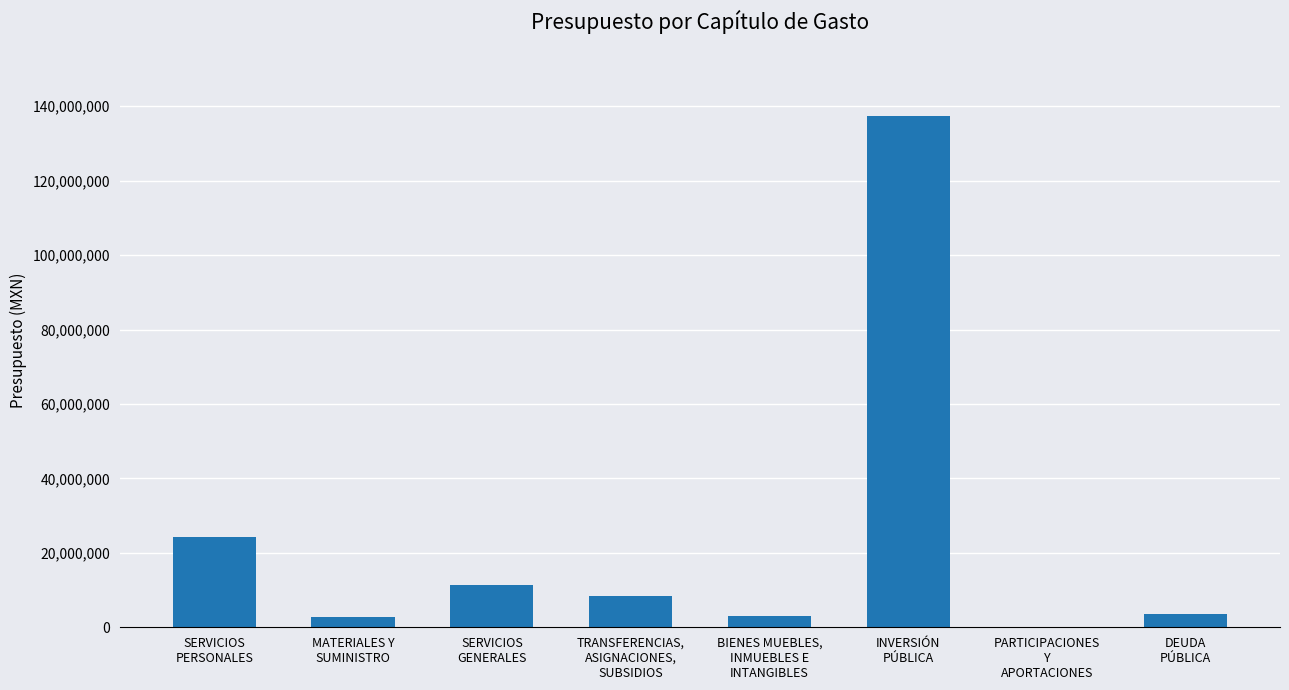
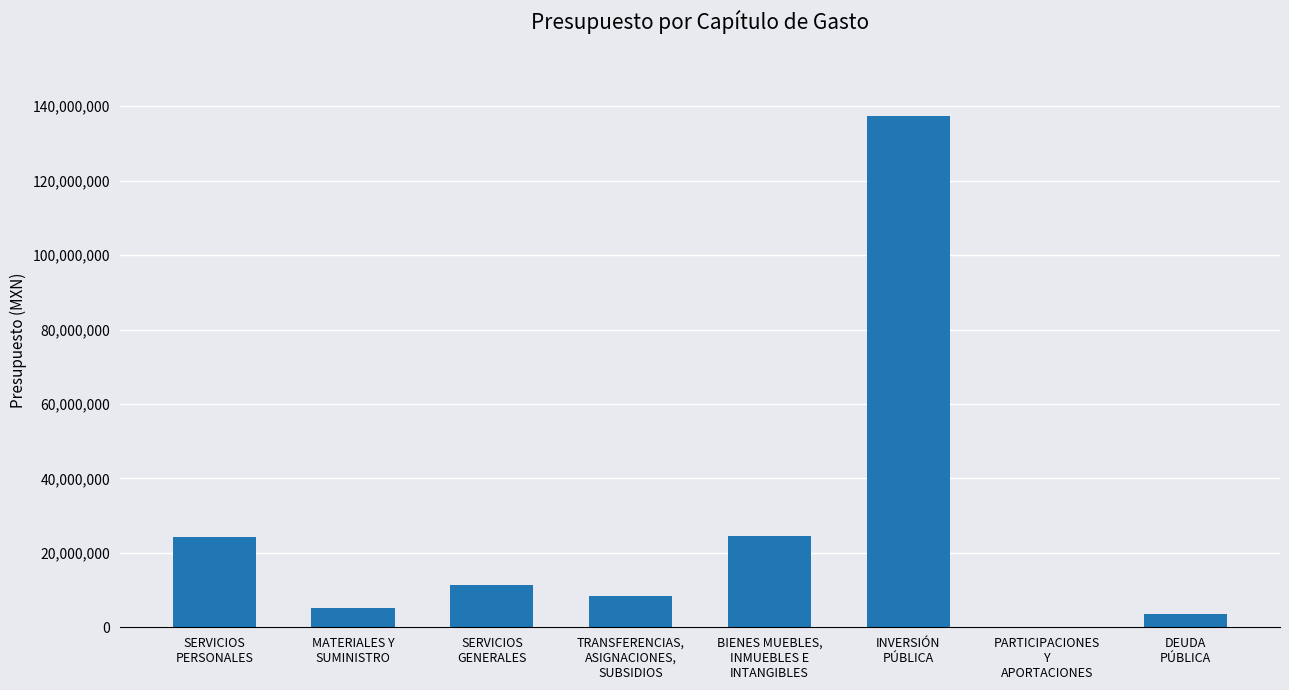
MATERIALES Y SUMINISTRO: 3,000,000 -> 5,000,000
BIENES MUEBLES, INMUEBLES E INTANGIBLES: 3,000,000 -> 25,000,000
